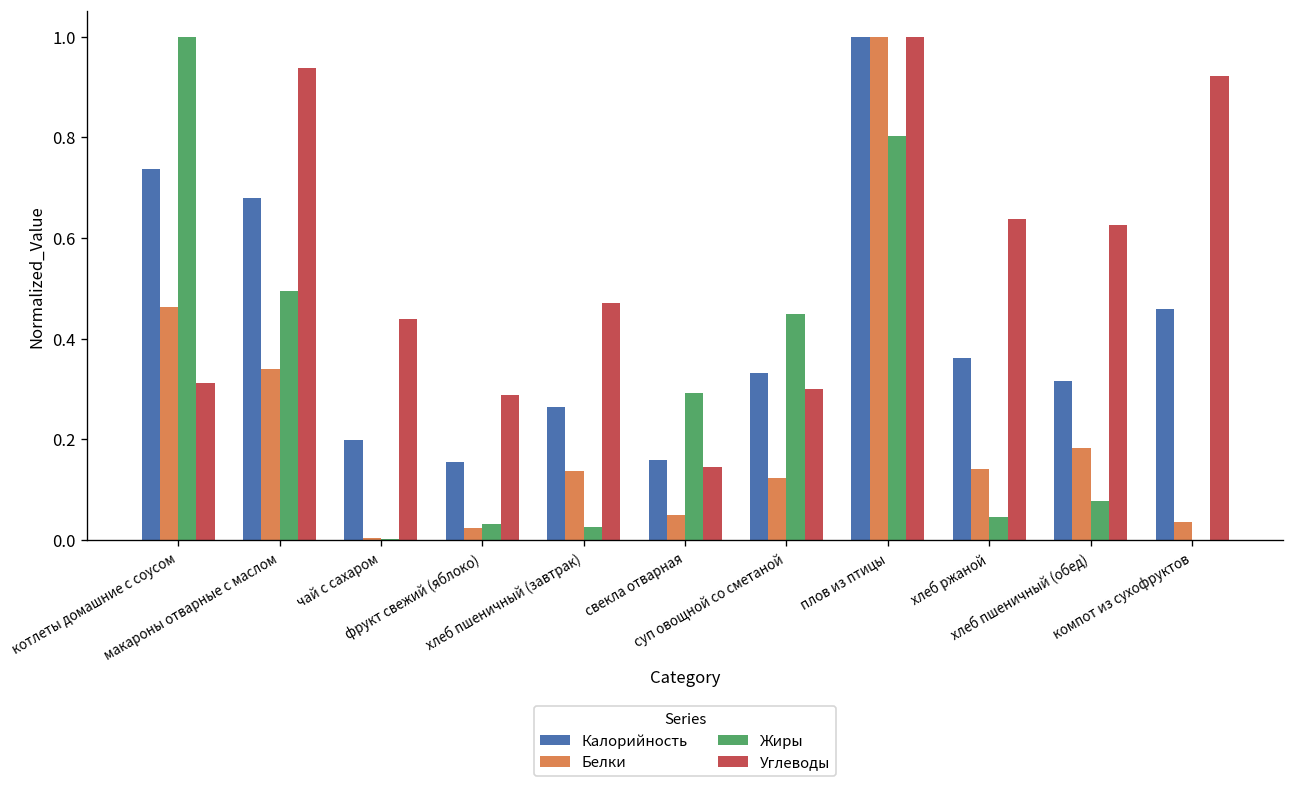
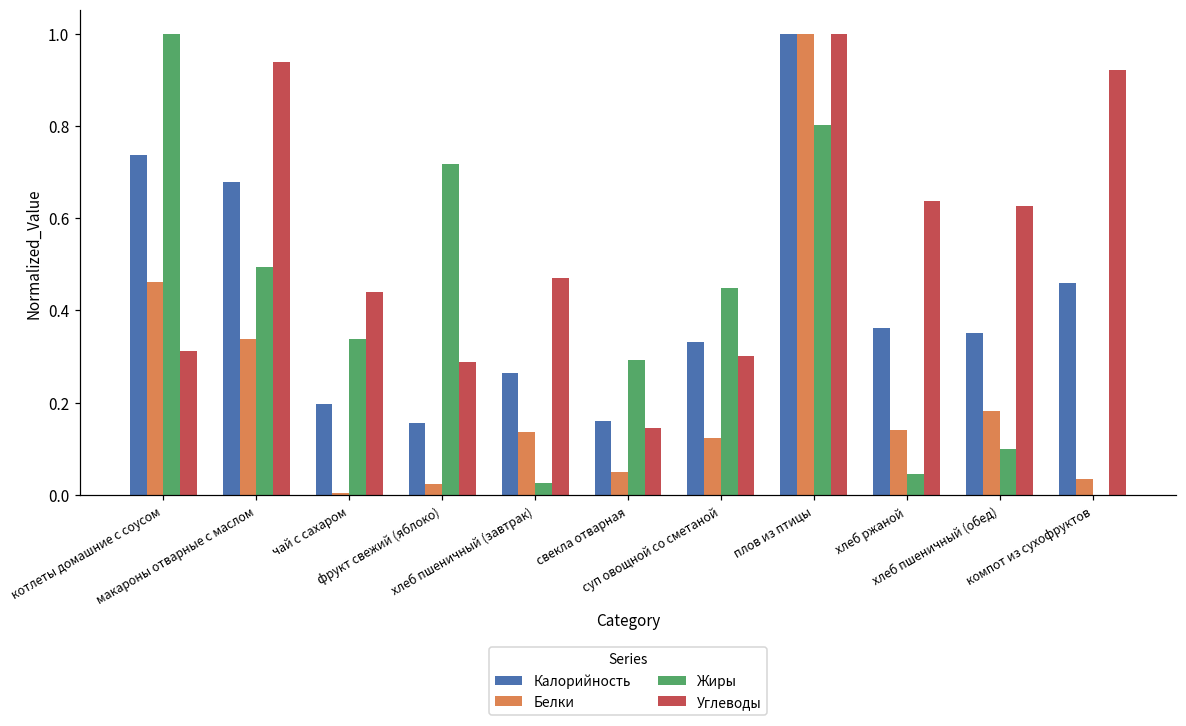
Жиры, чай с сахаром: 0.00 -> 0.34
Жиры, фрукт свежий (яблоко): 0.03 -> 0.72
Калорийность, хлеб пшеничный (обед): 0.32 -> 0.35
Жиры, хлеб пшеничный (обед): 0.08 -> 0.10
